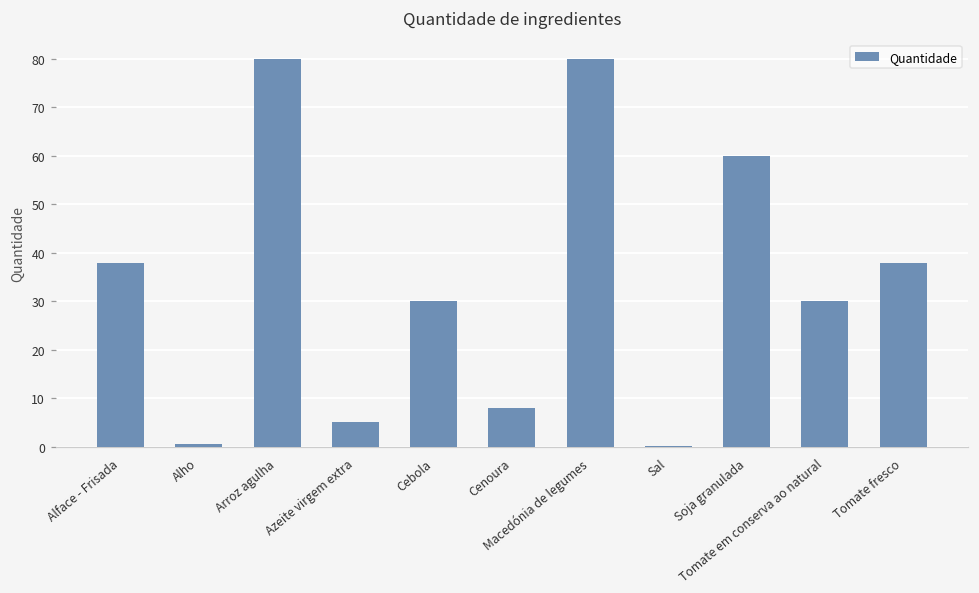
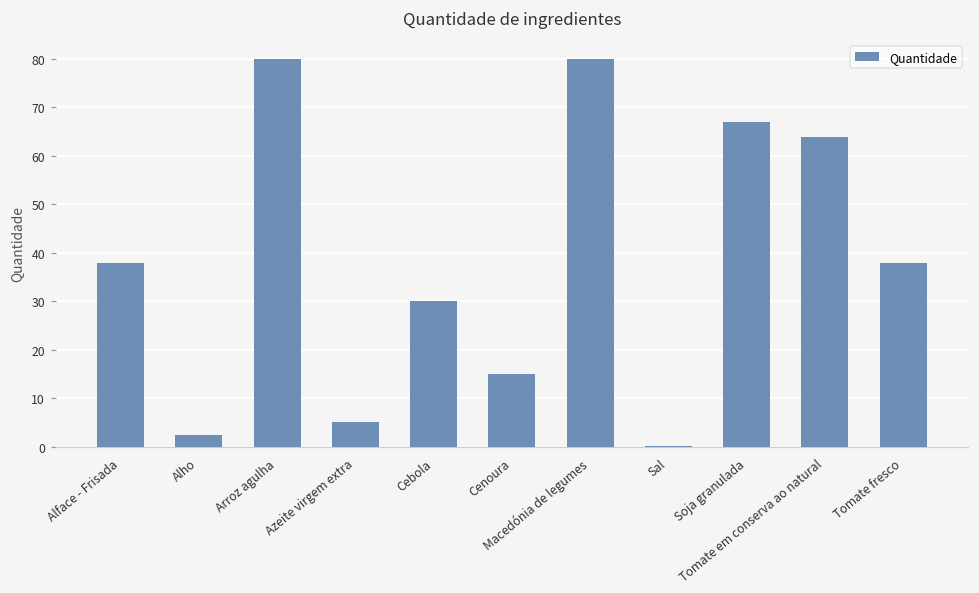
Alho: 1 -> 2
Cenoura: 8 -> 15
Soja granulada: 60 -> 67
Tomate em conserva ao natural: 30 -> 64
